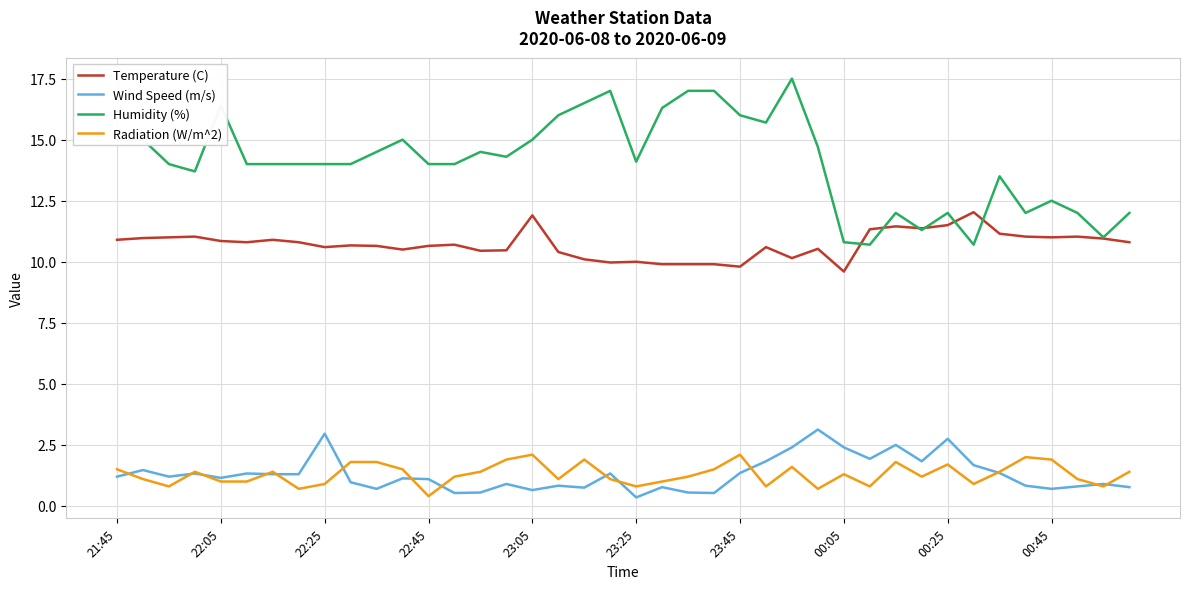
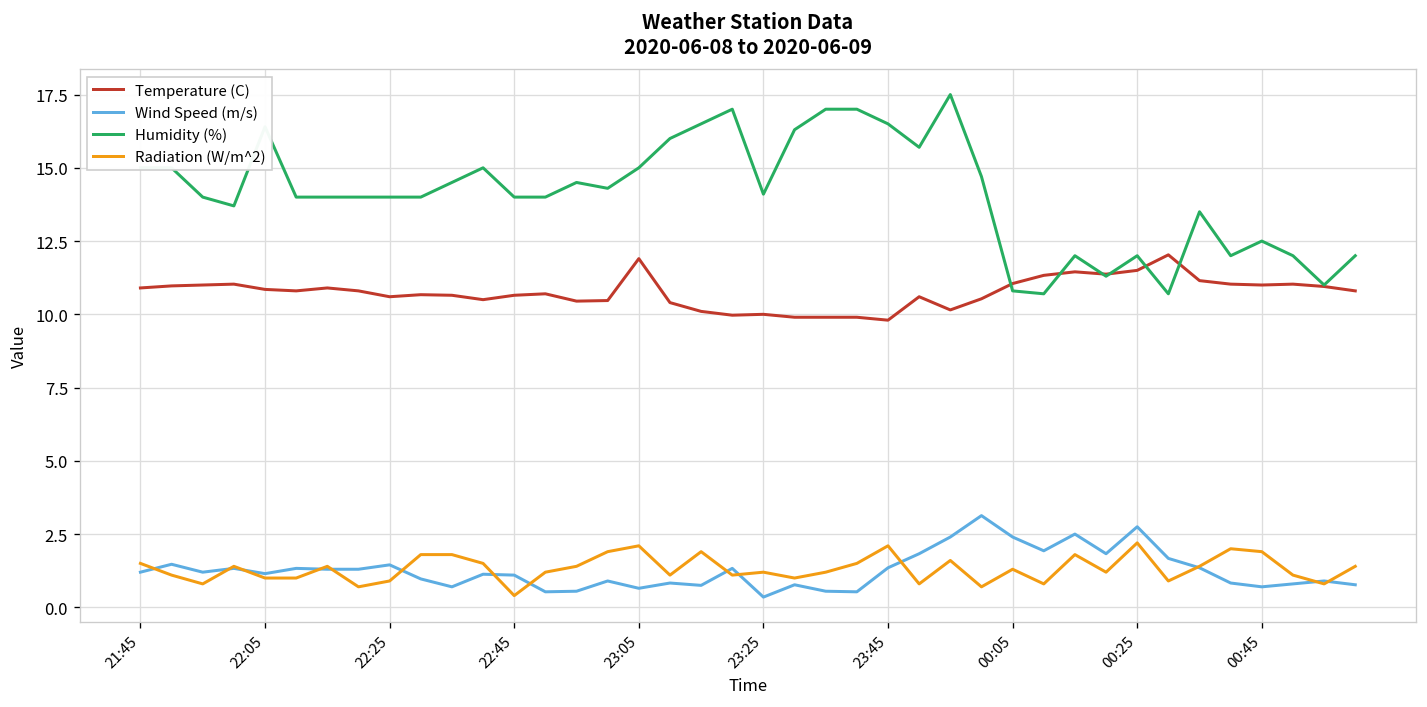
Wind Speed (m/s), 22:25: 3.0 -> 1.5
Radiation (W/m^2), 23:25: 0.8 -> 1.2
Humidity (%), 23:45: 16.0 -> 16.5
Temperature (C), 00:05: 9.6 -> 11.1
Radiation (W/m^2), 00:25: 1.7 -> 2.2
